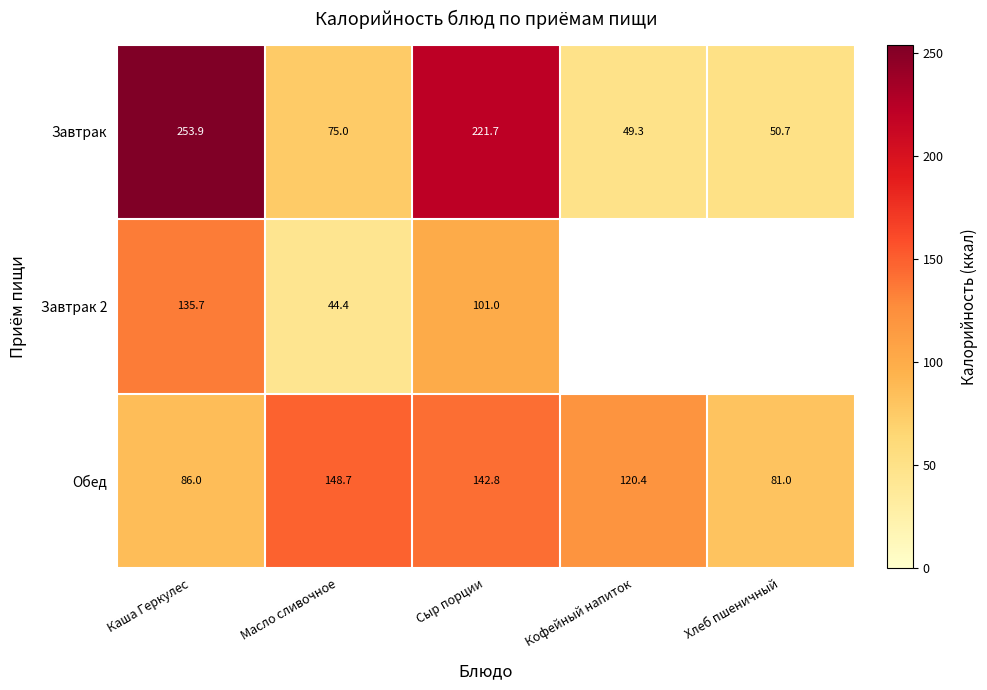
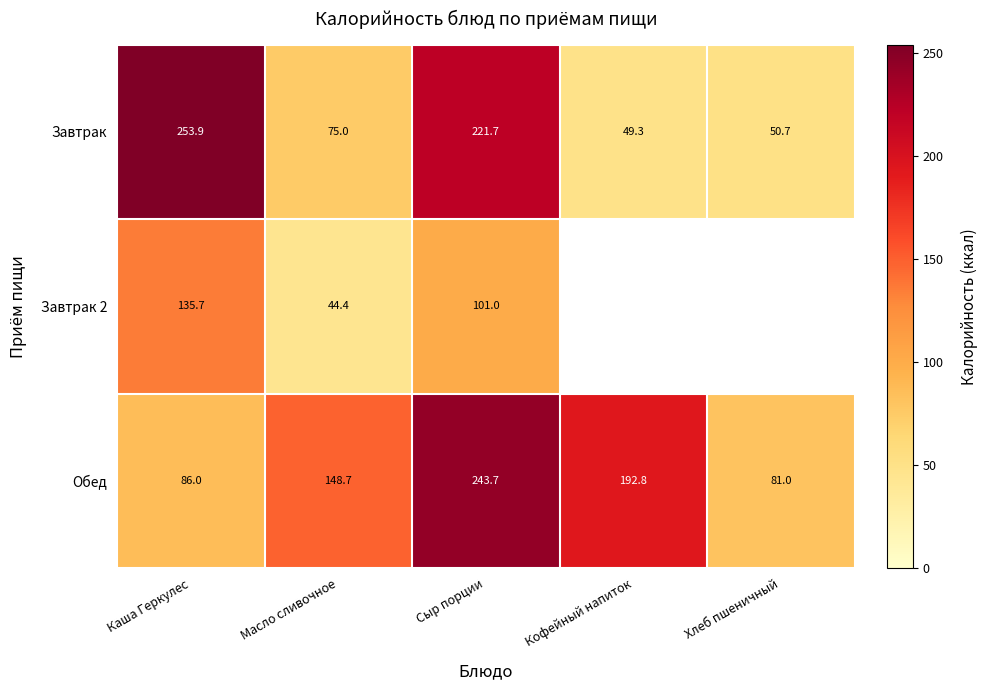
Обед, Сыр порции: 142.8 -> 243.7
Обед, Кофейный напиток: 120.4 -> 192.8
